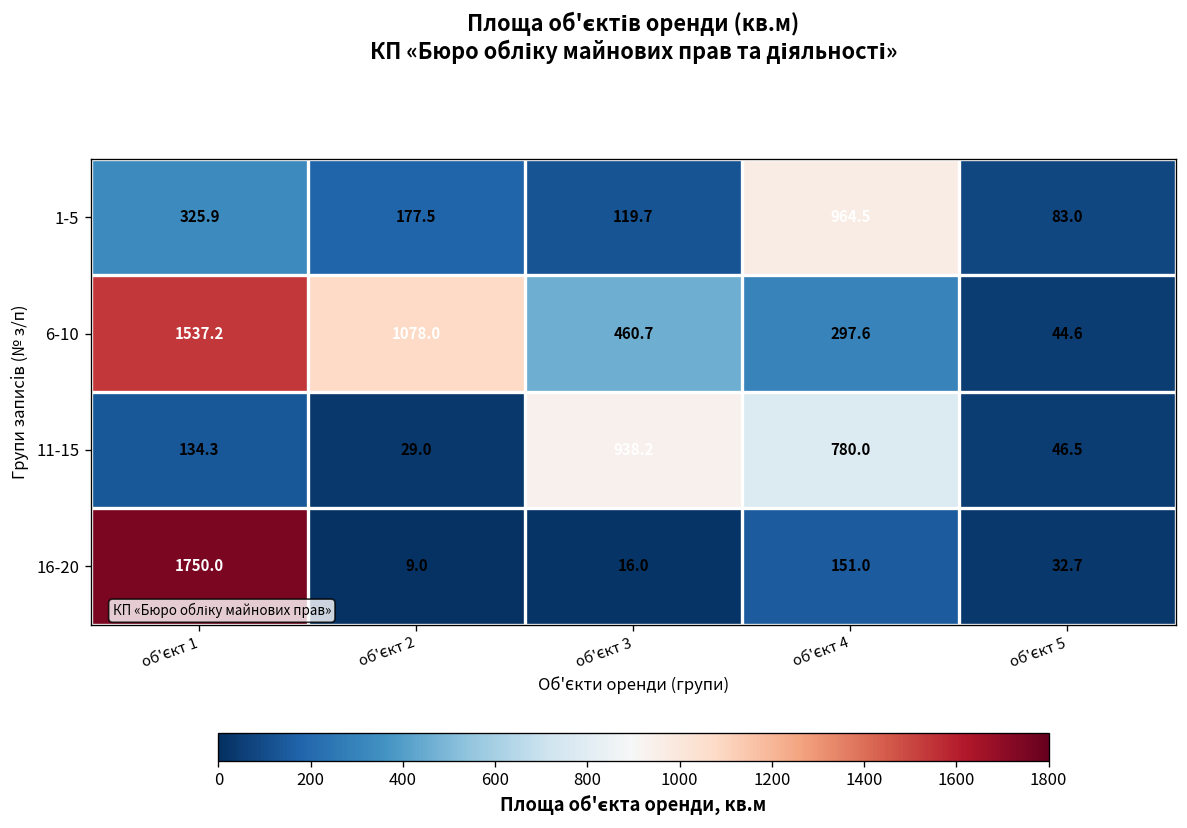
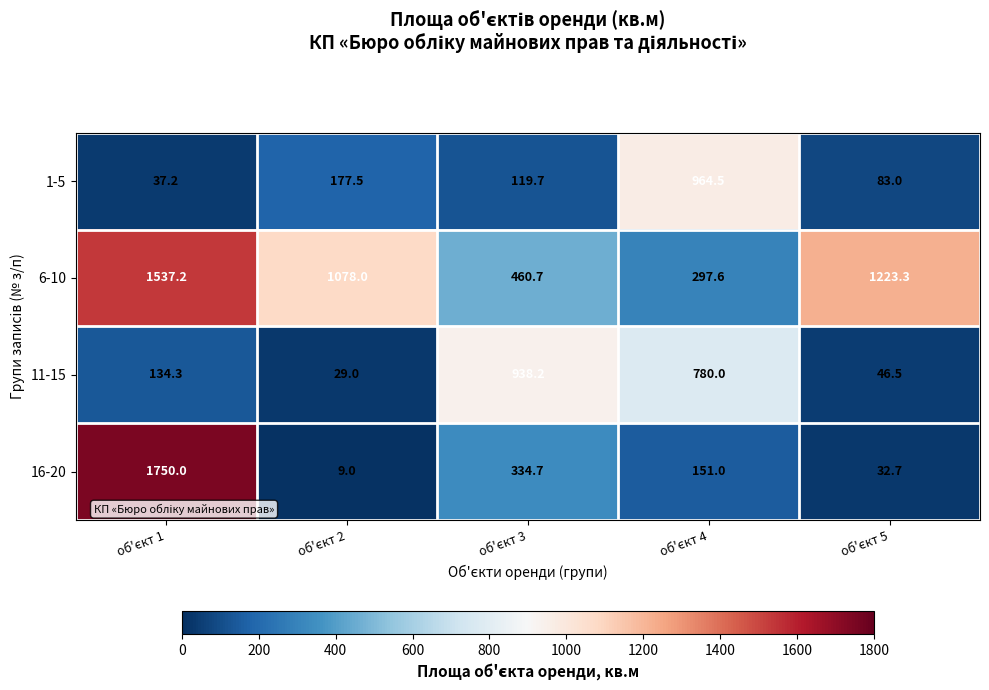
1-5, об'єкт 1: 325.9 -> 37.2
6-10, об'єкт 5: 44.6 -> 1223.3
16-20, об'єкт 3: 16.0 -> 334.7
